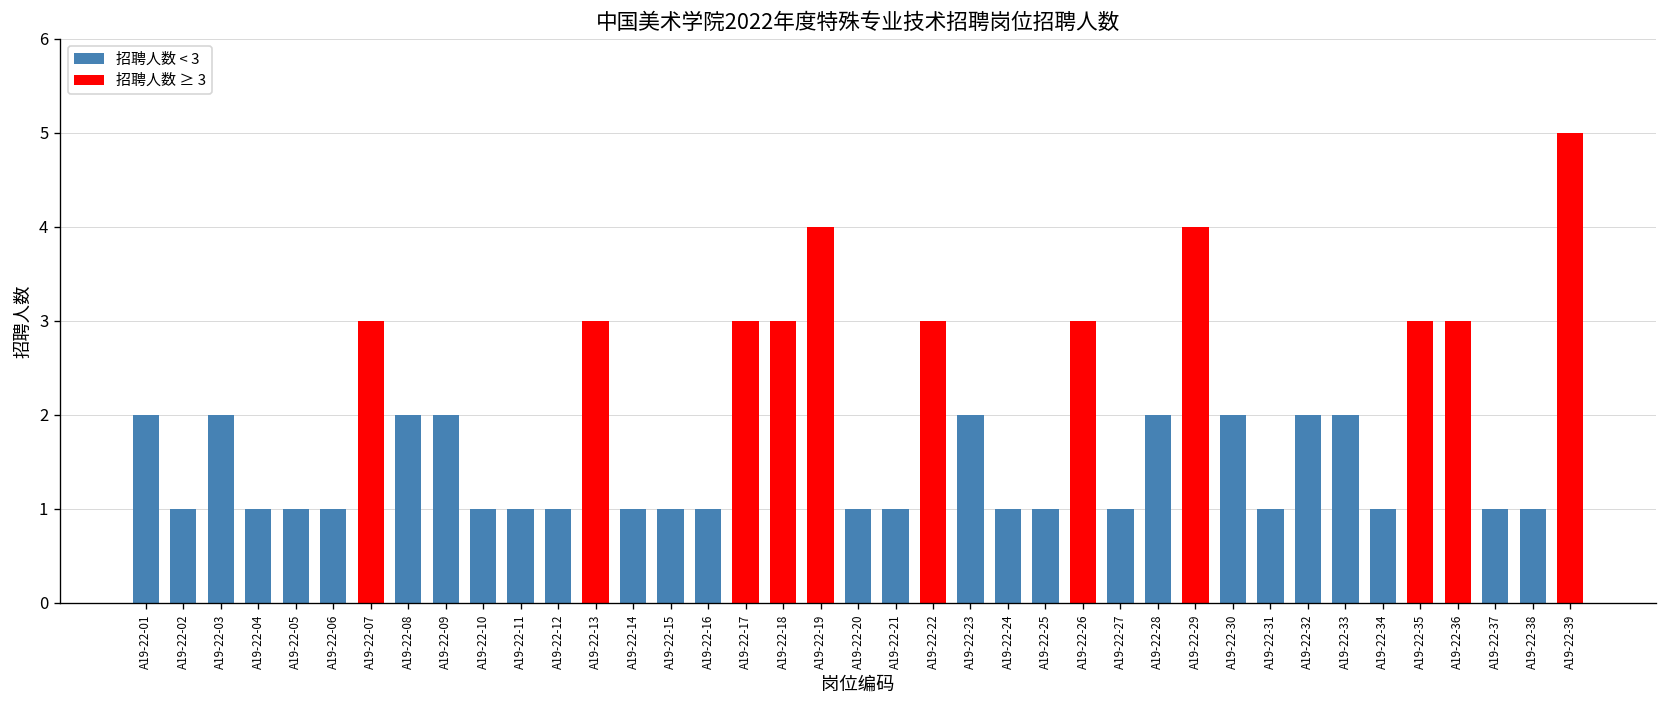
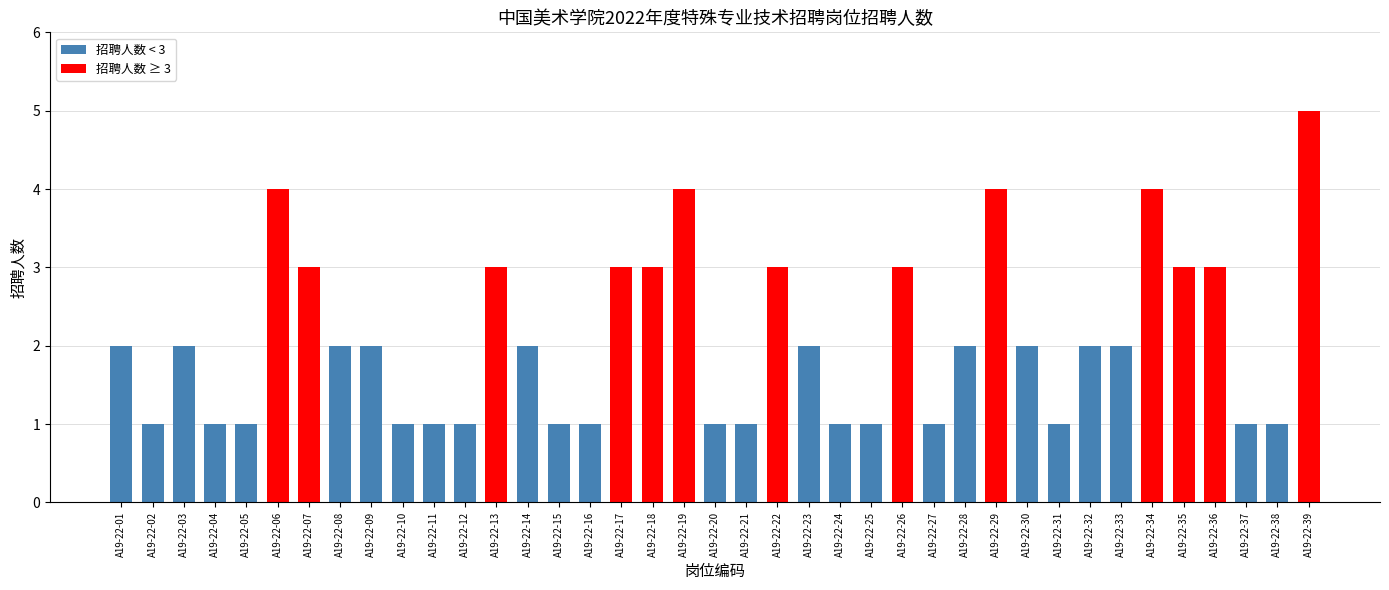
A19-22-06: 1 -> 4
A19-22-14: 1 -> 2
A19-22-34: 1 -> 4
